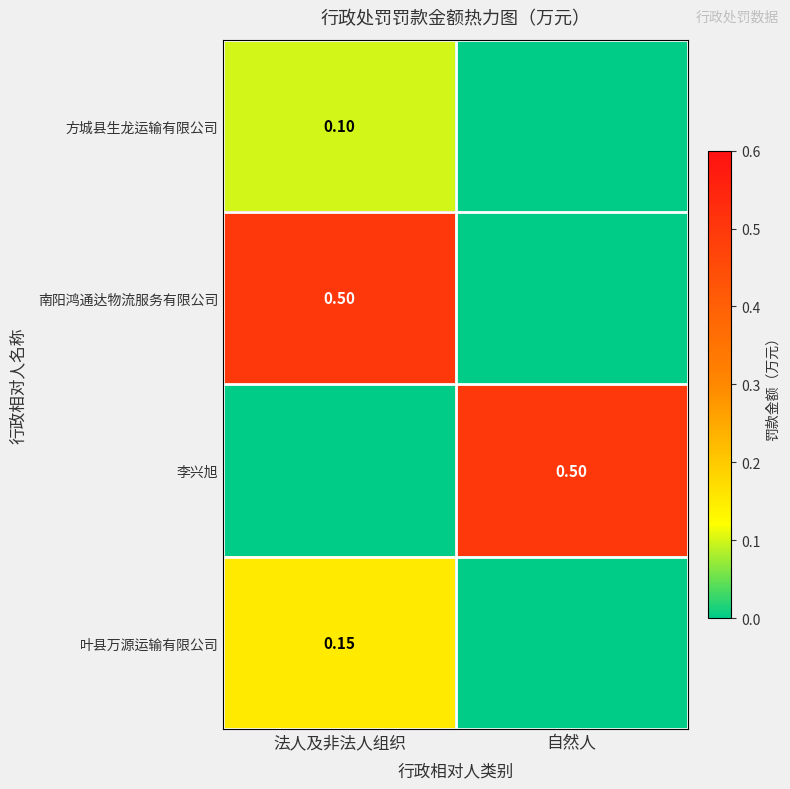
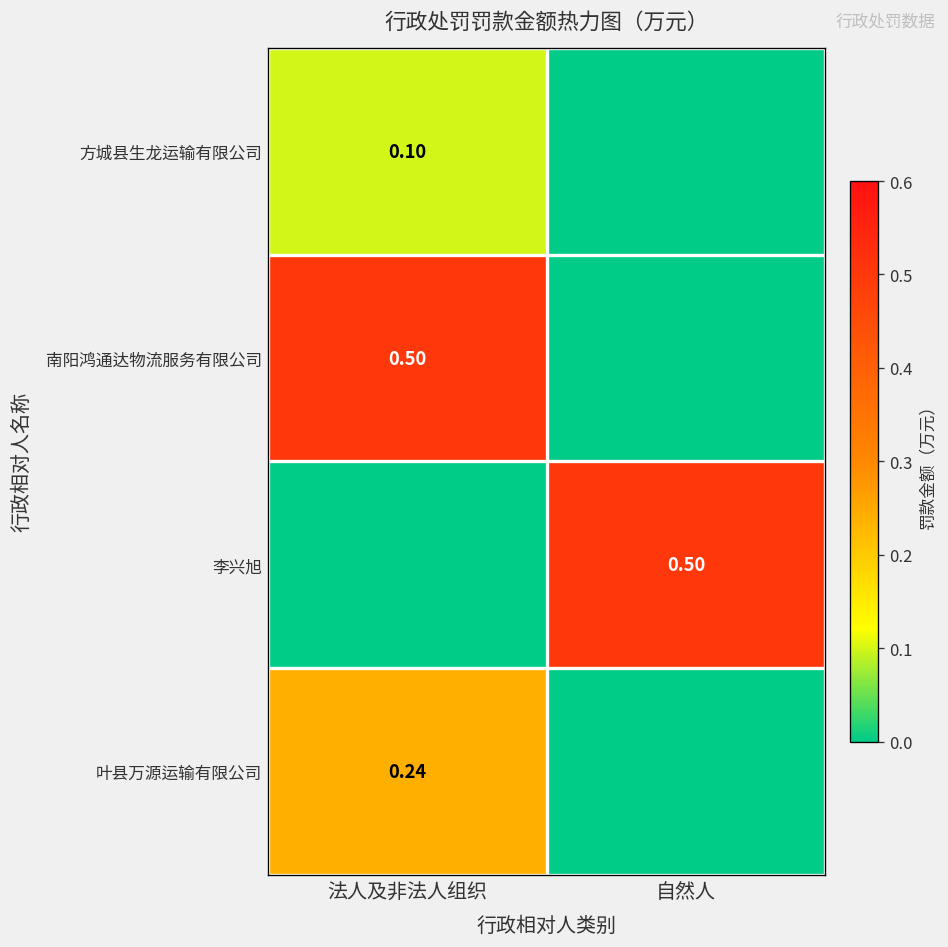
叶县万源运输有限公司, 法人及非法人组织: 0.15 -> 0.24
